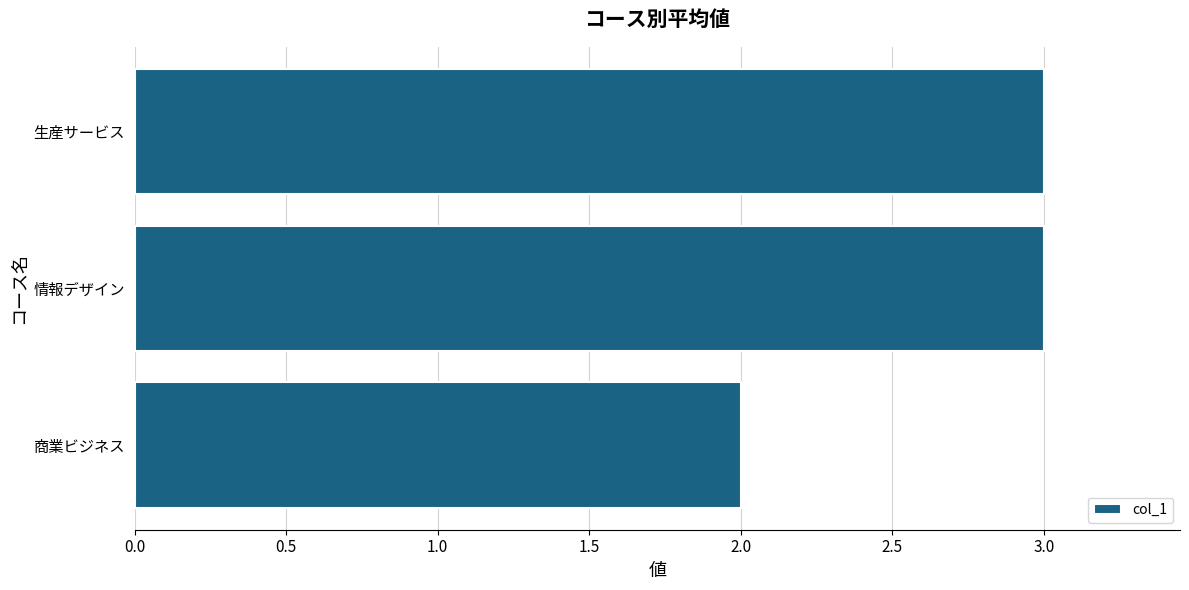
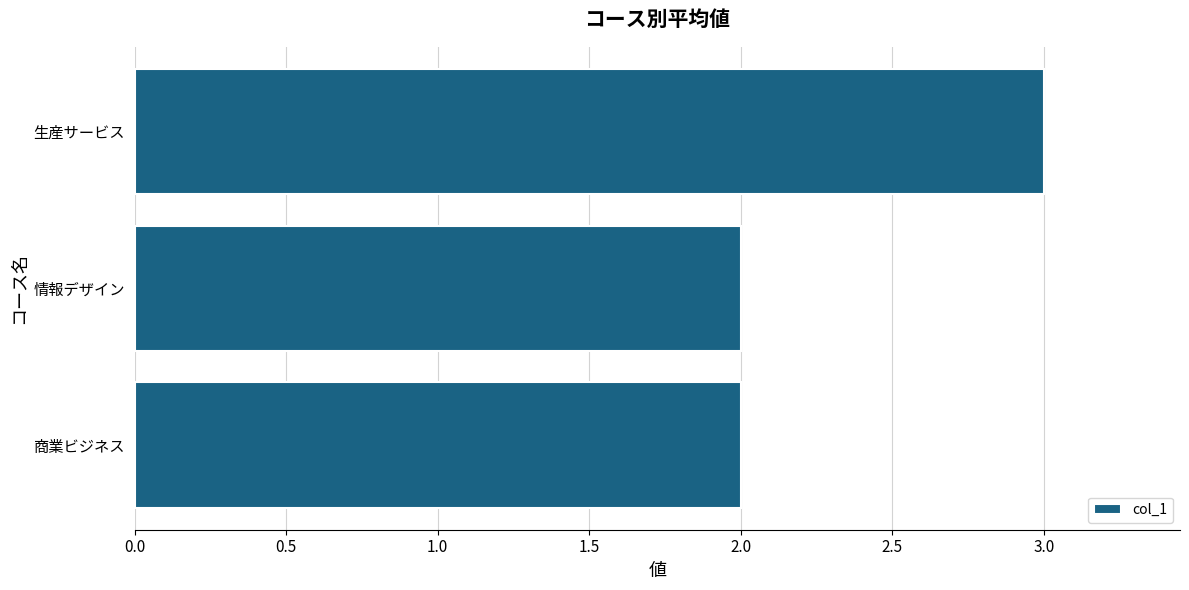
情報デザイン: 3 -> 2
